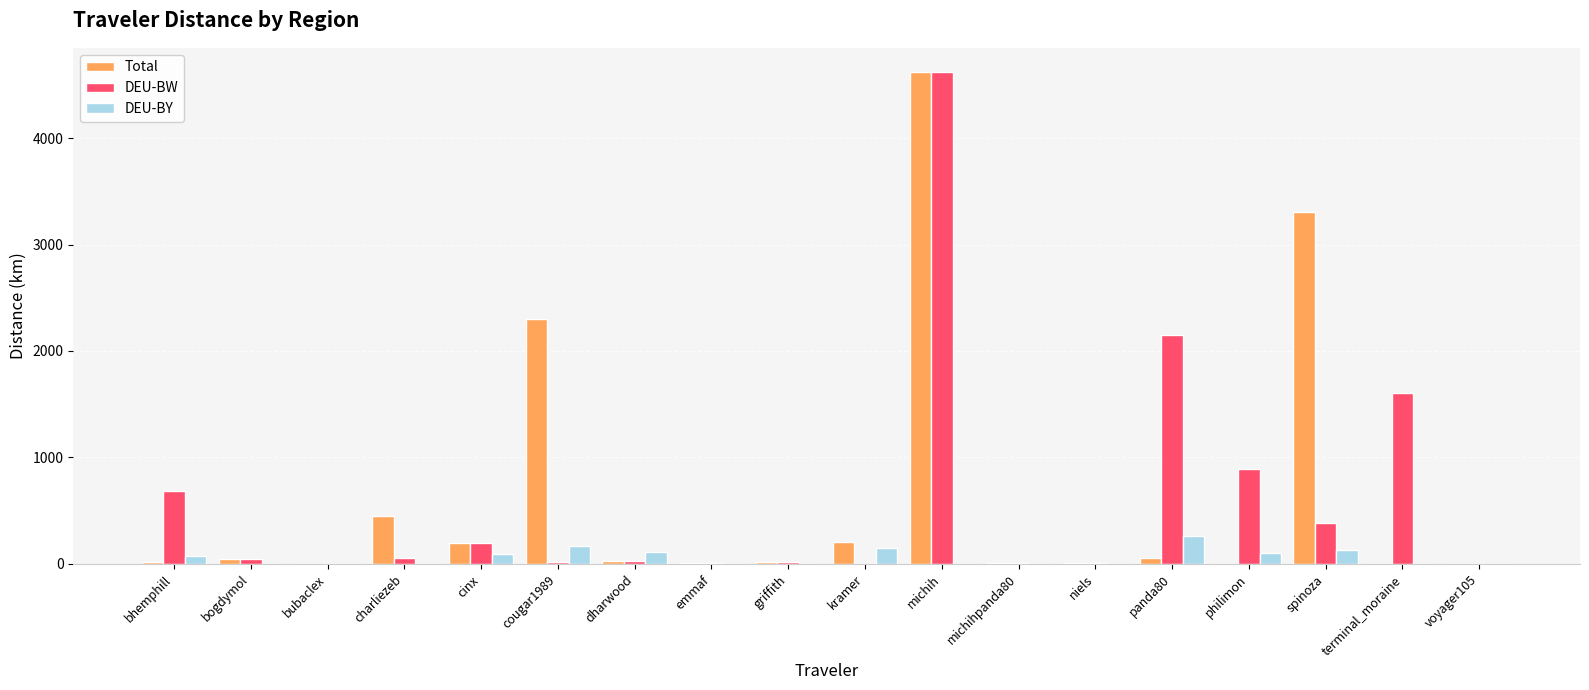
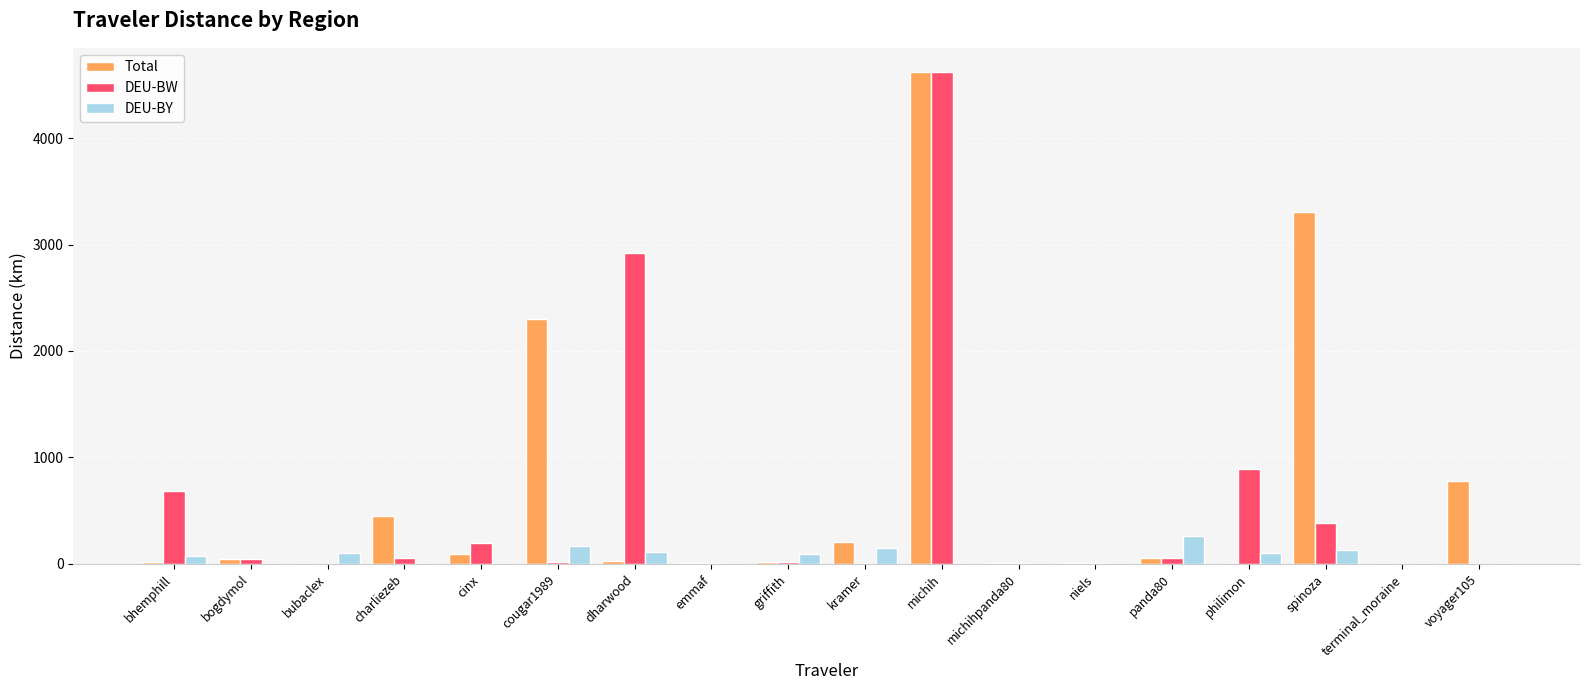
DEU-BY, bubaclex: 0 -> 100
Total, cinx: 190 -> 90
DEU-BY, cinx: 100 -> 0
DEU-BW, dharwood: 30 -> 2920
DEU-BY, griffith: 0 -> 90
DEU-BW, panda80: 2150 -> 60
DEU-BW, terminal_moraine: 1610 -> 0
Total, voyager105: 0 -> 780
